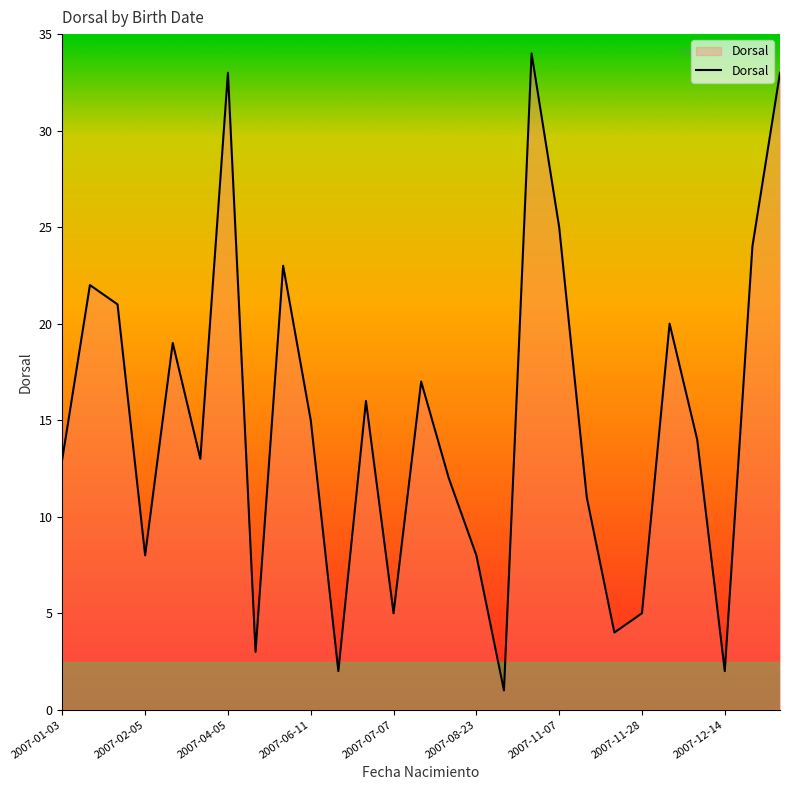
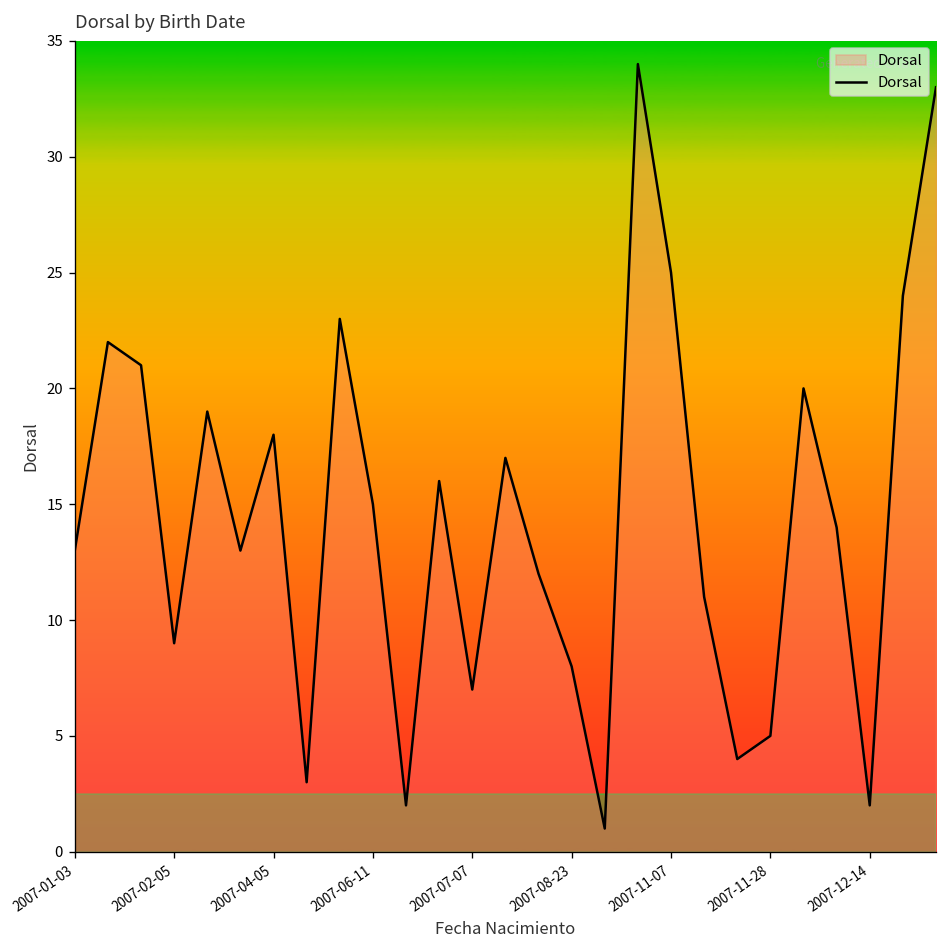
2007-02-05: 8 -> 9
2007-04-05: 33 -> 18
2007-07-07: 5 -> 7
